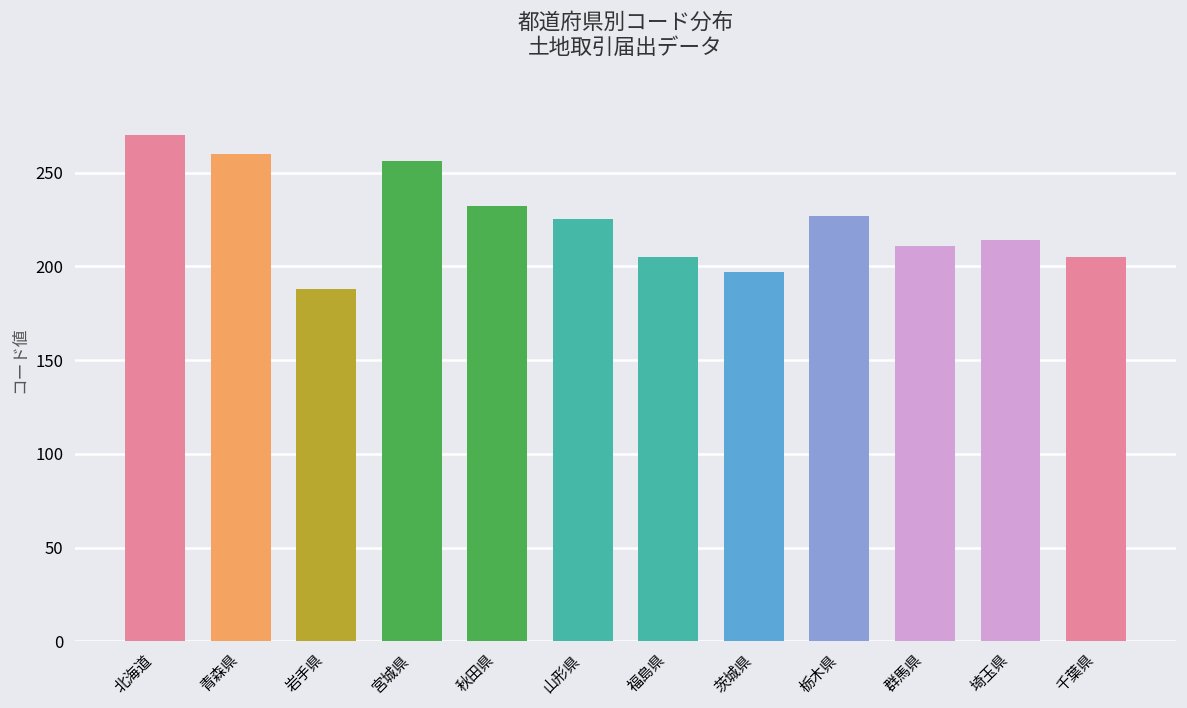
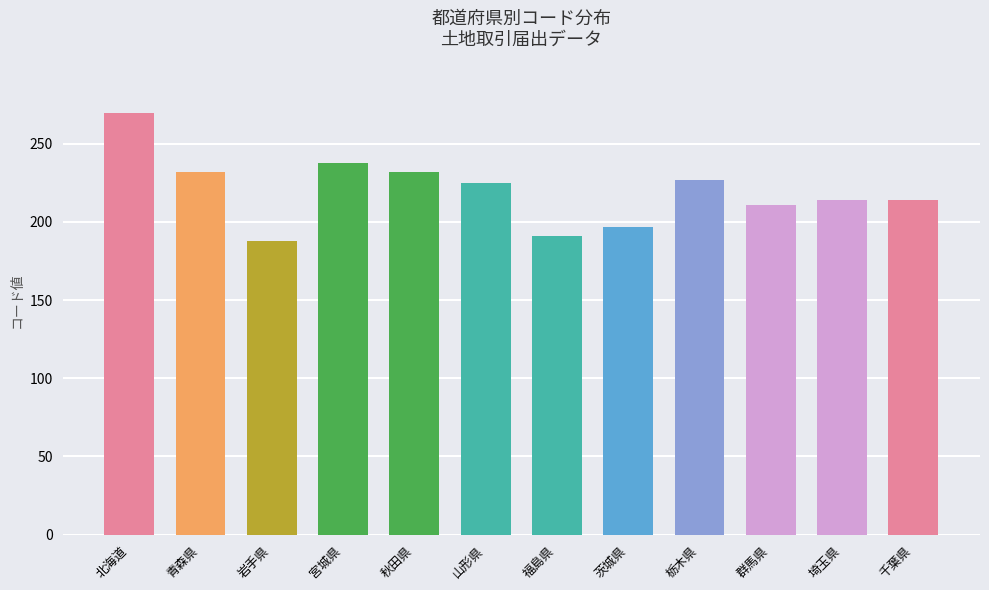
青森県: 260 -> 232
宮城県: 256 -> 238
福島県: 205 -> 191
千葉県: 205 -> 214
